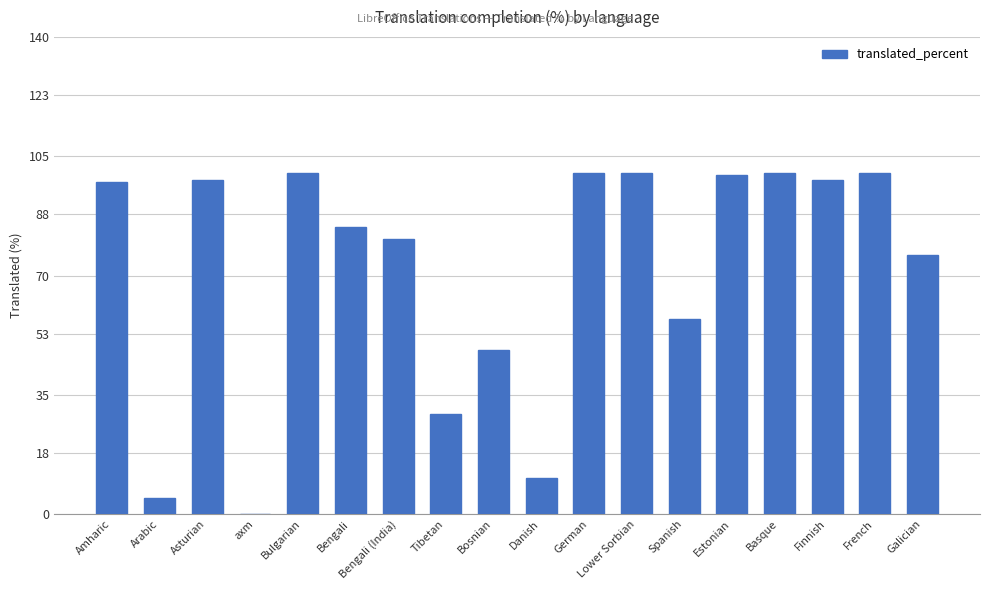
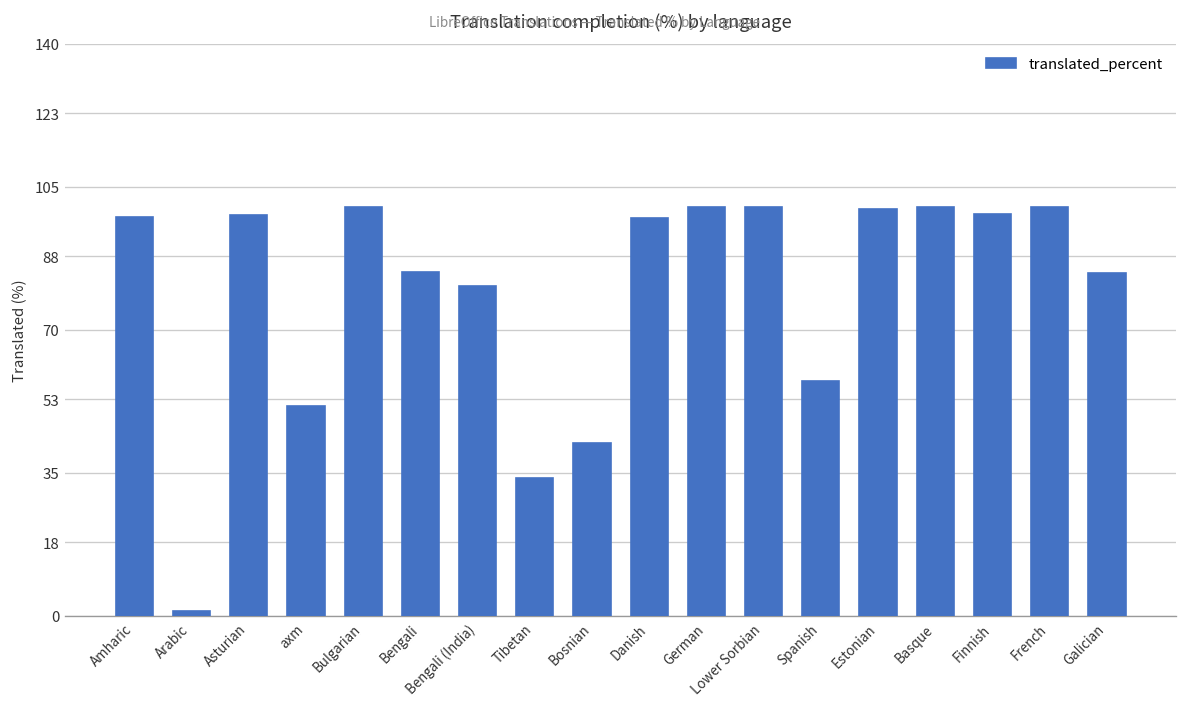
Arabic: 5 -> 1
axm: 0 -> 51
Tibetan: 29 -> 34
Bosnian: 48 -> 42
Danish: 11 -> 97
Galician: 76 -> 84
